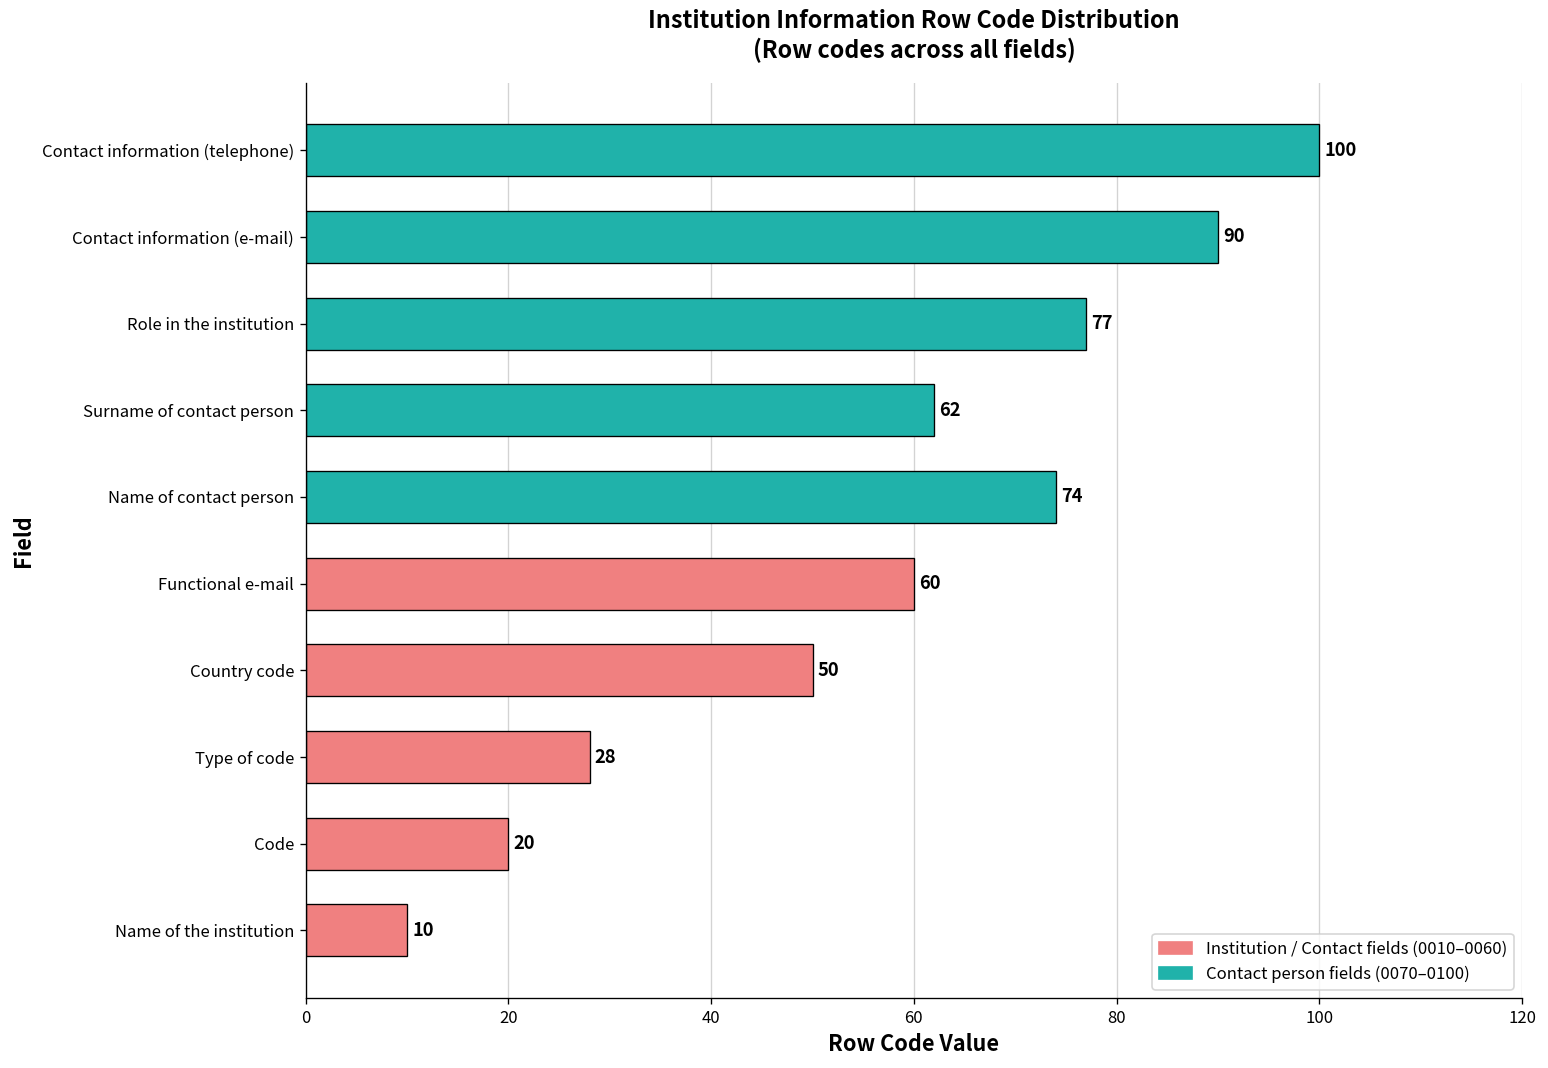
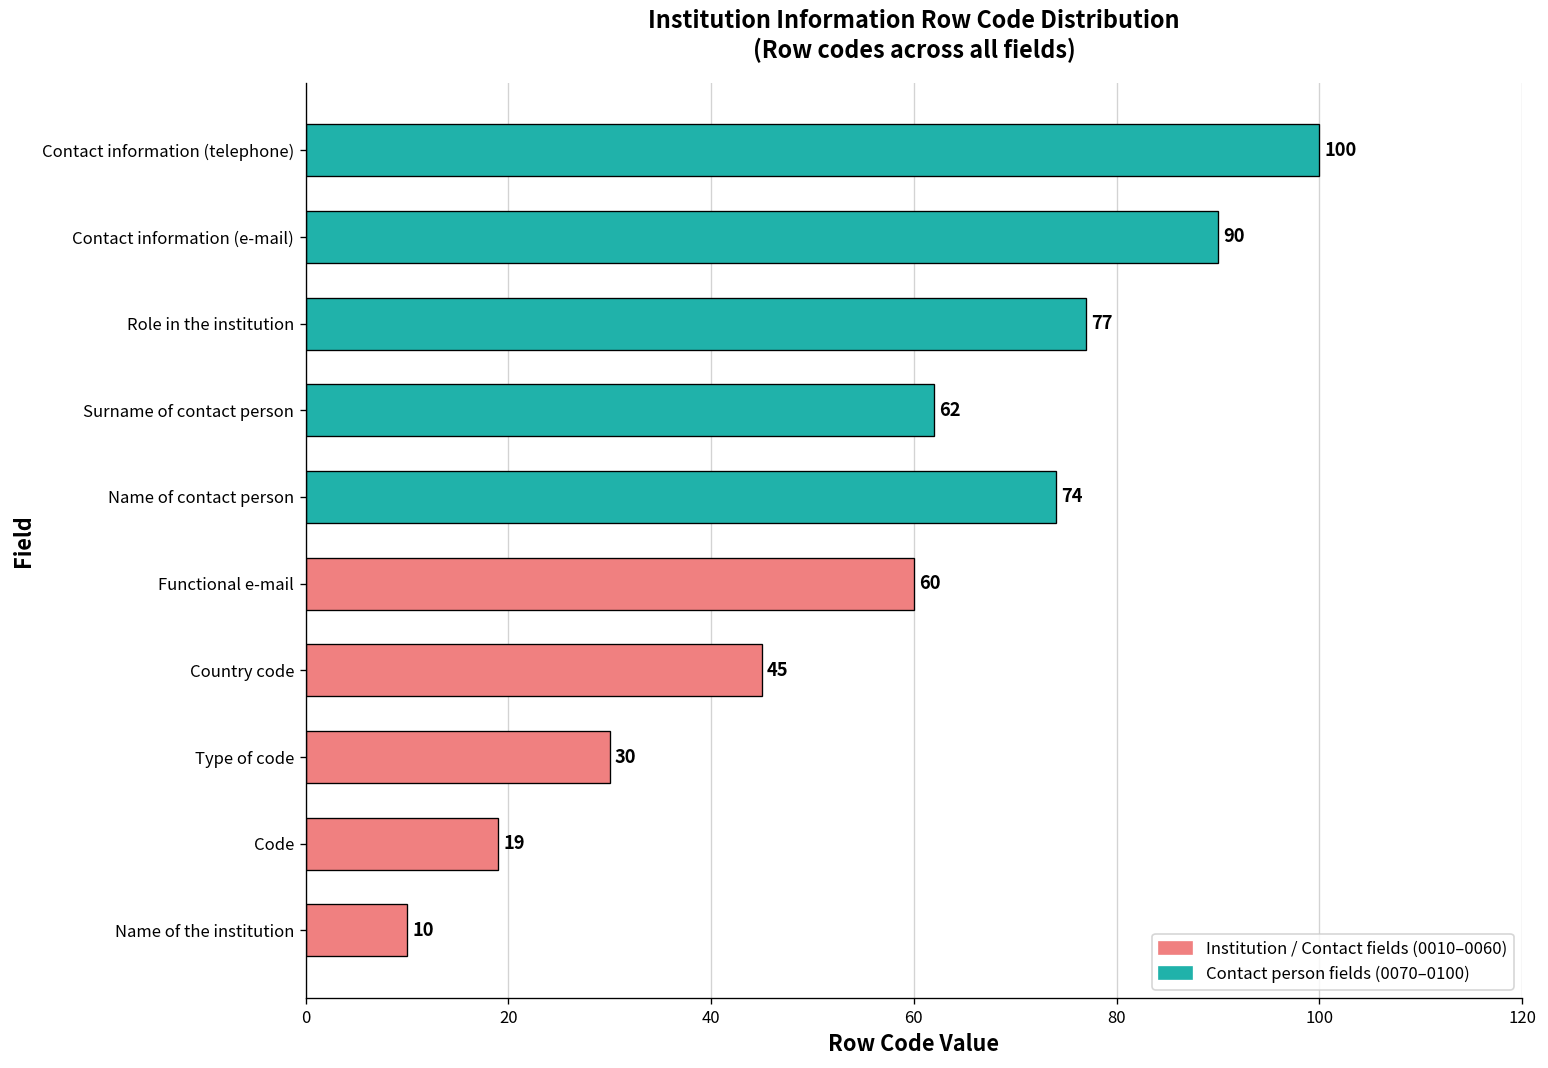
Country code: 50 -> 45
Type of code: 28 -> 30
Code: 20 -> 19
